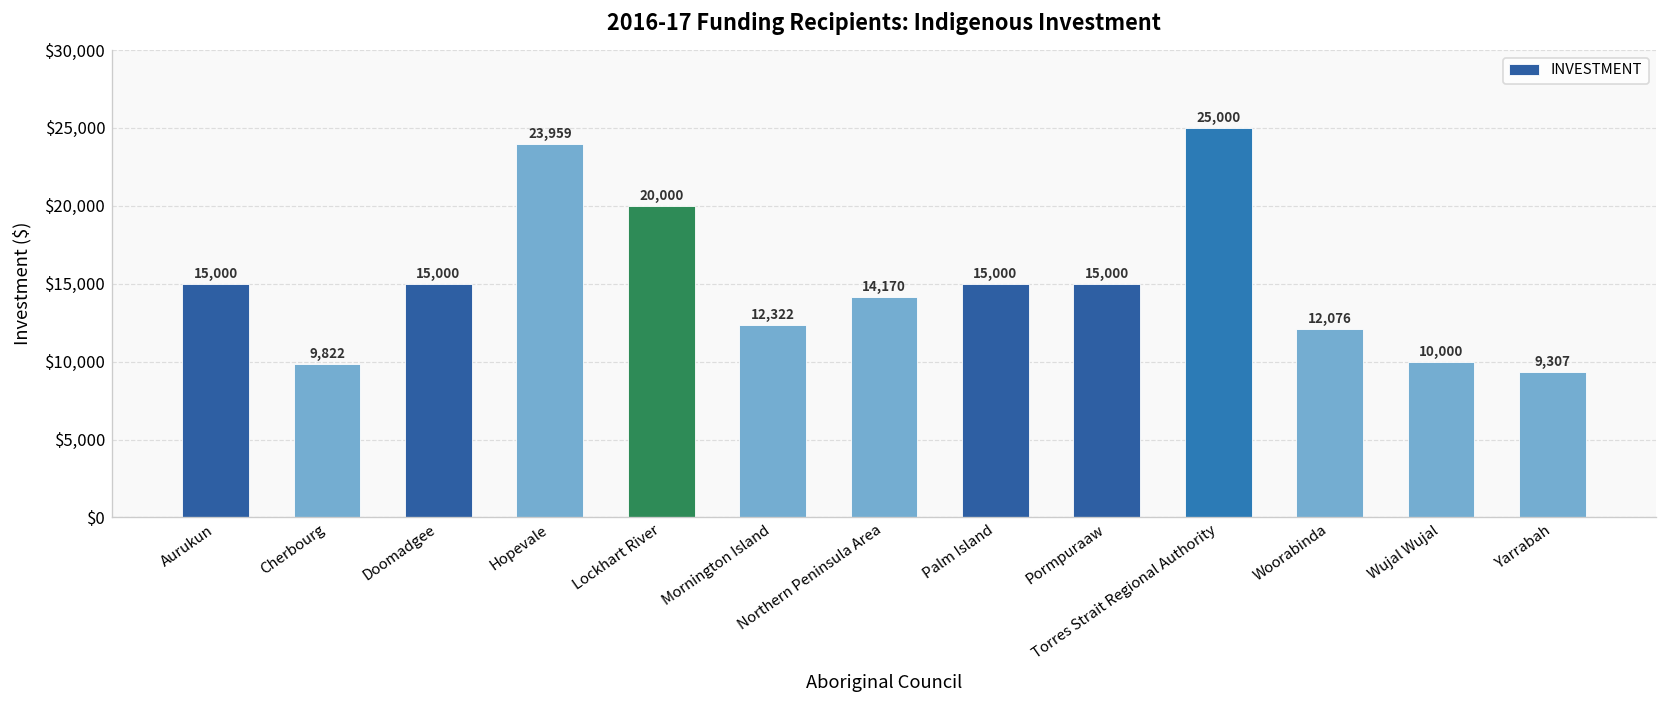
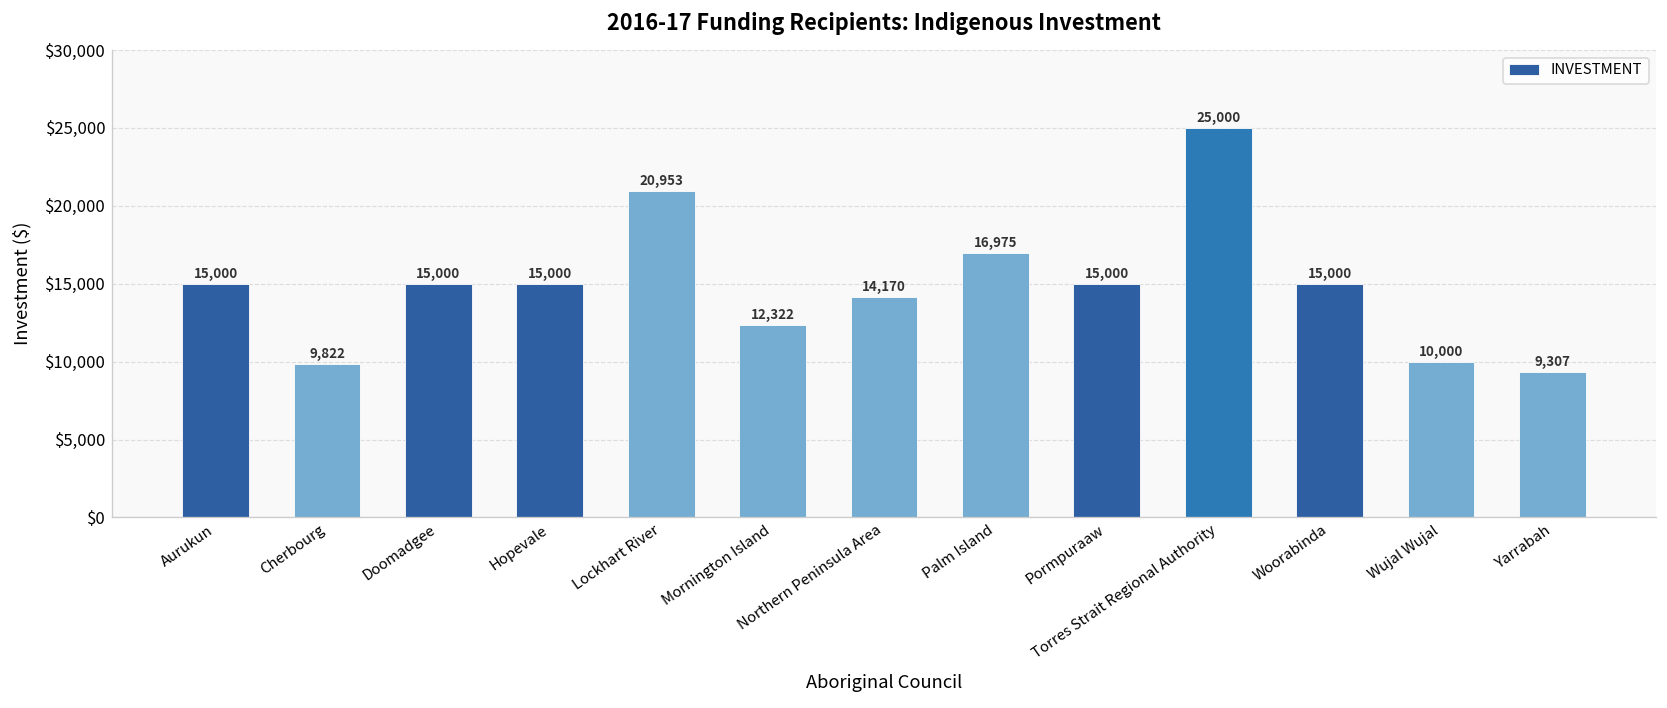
Hopevale: 23,959 -> 15,000
Lockhart River: 20,000 -> 20,953
Palm Island: 15,000 -> 16,975
Woorabinda: 12,076 -> 15,000
